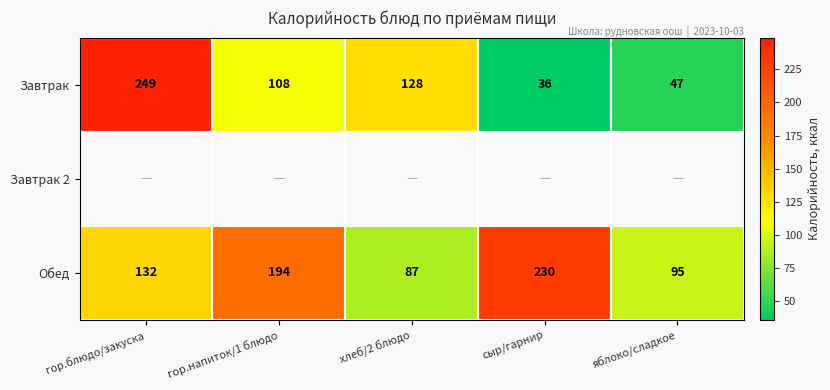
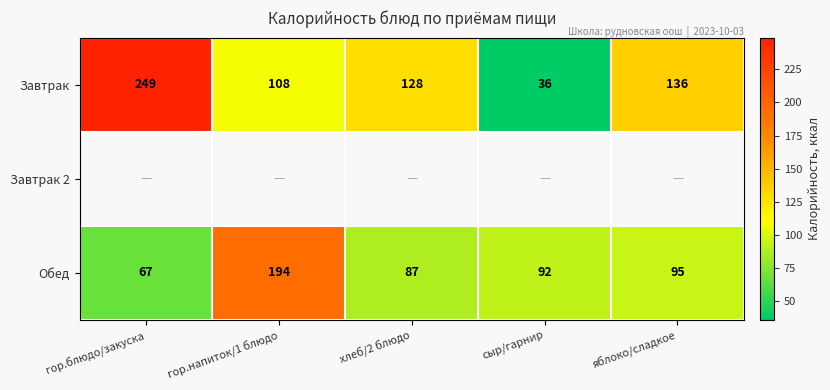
Завтрак, яблоко/сладкое: 47 -> 136
Обед, гор.блюдо/закуска: 132 -> 67
Обед, сыр/гарнир: 230 -> 92
